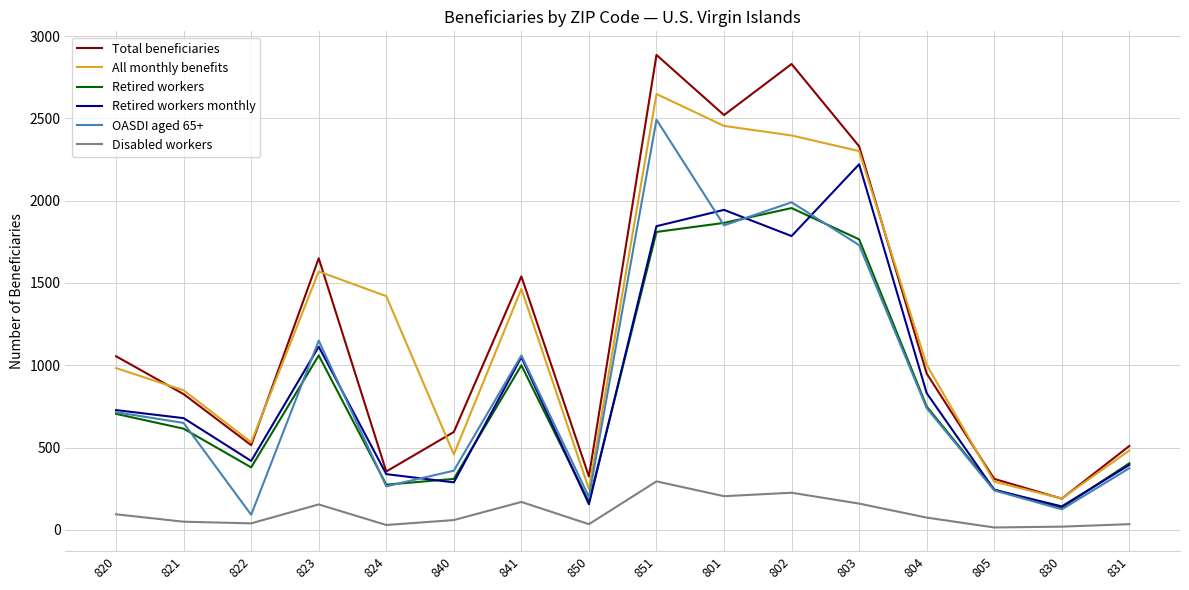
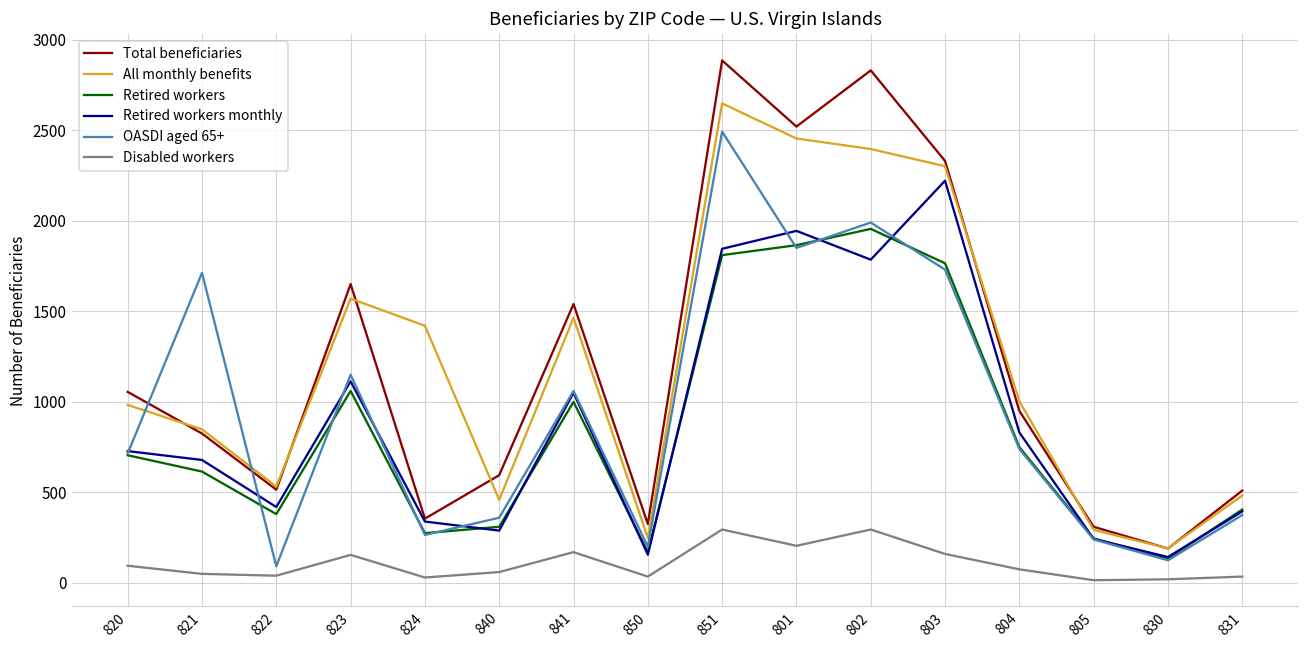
OASDI aged 65+, 821: 650 -> 1710
Disabled workers, 802: 230 -> 300
